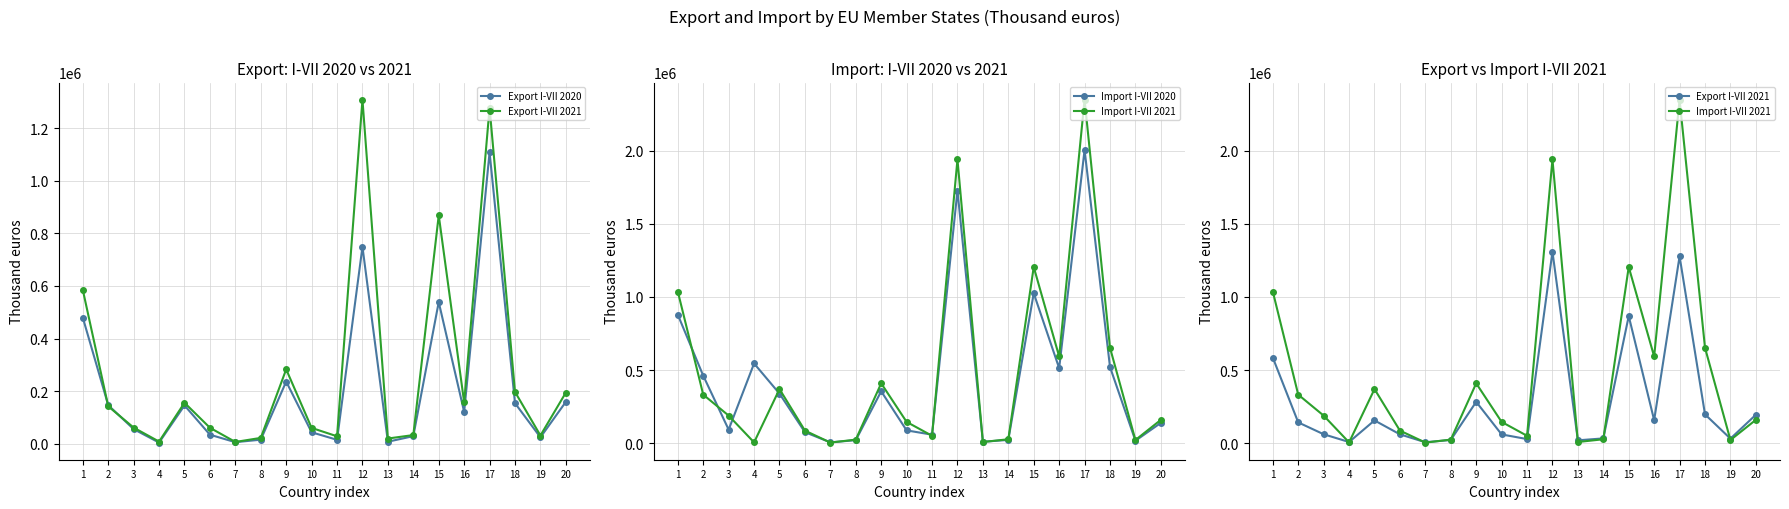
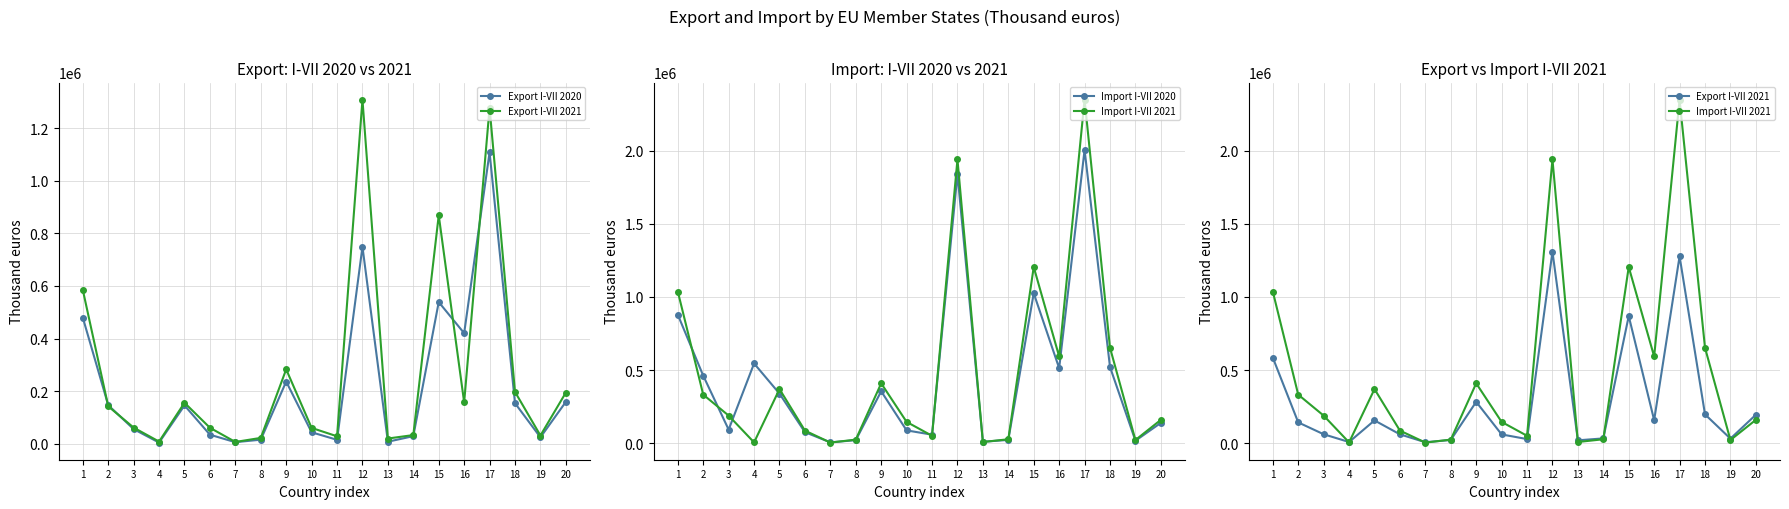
Export: I-VII 2020 vs 2021, Export I-VII 2020, 16: 120000 -> 420000
Import: I-VII 2020 vs 2021, Import I-VII 2020, 12: 1730000 -> 1840000
